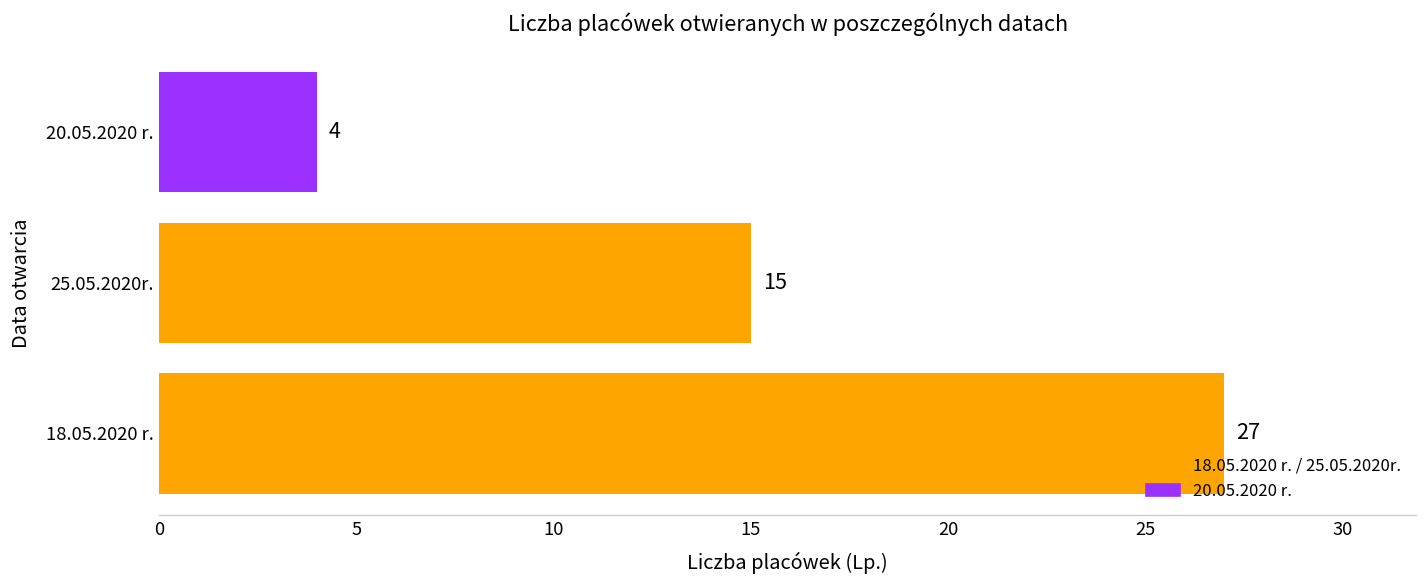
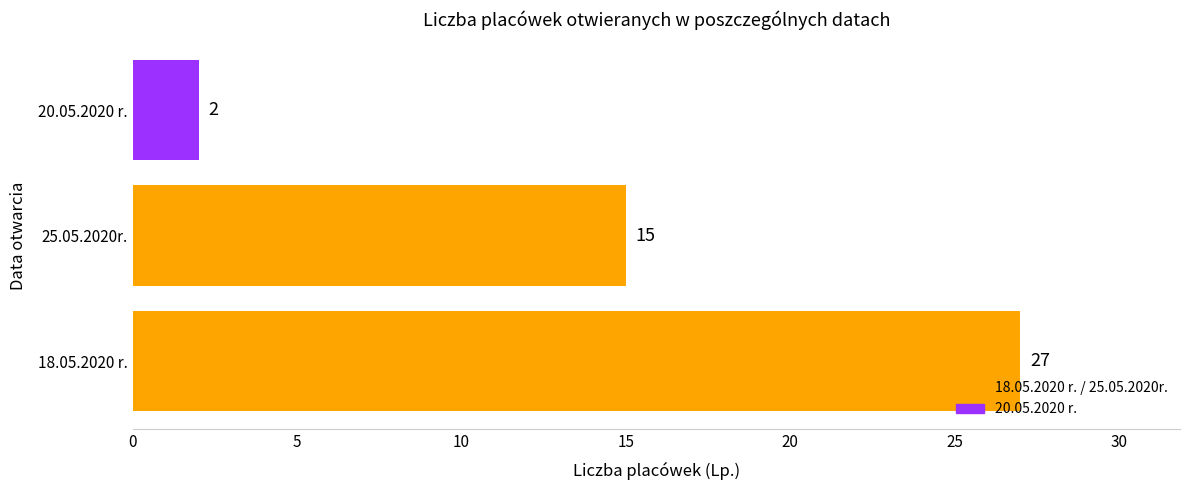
20.05.2020 r.: 4 -> 2
